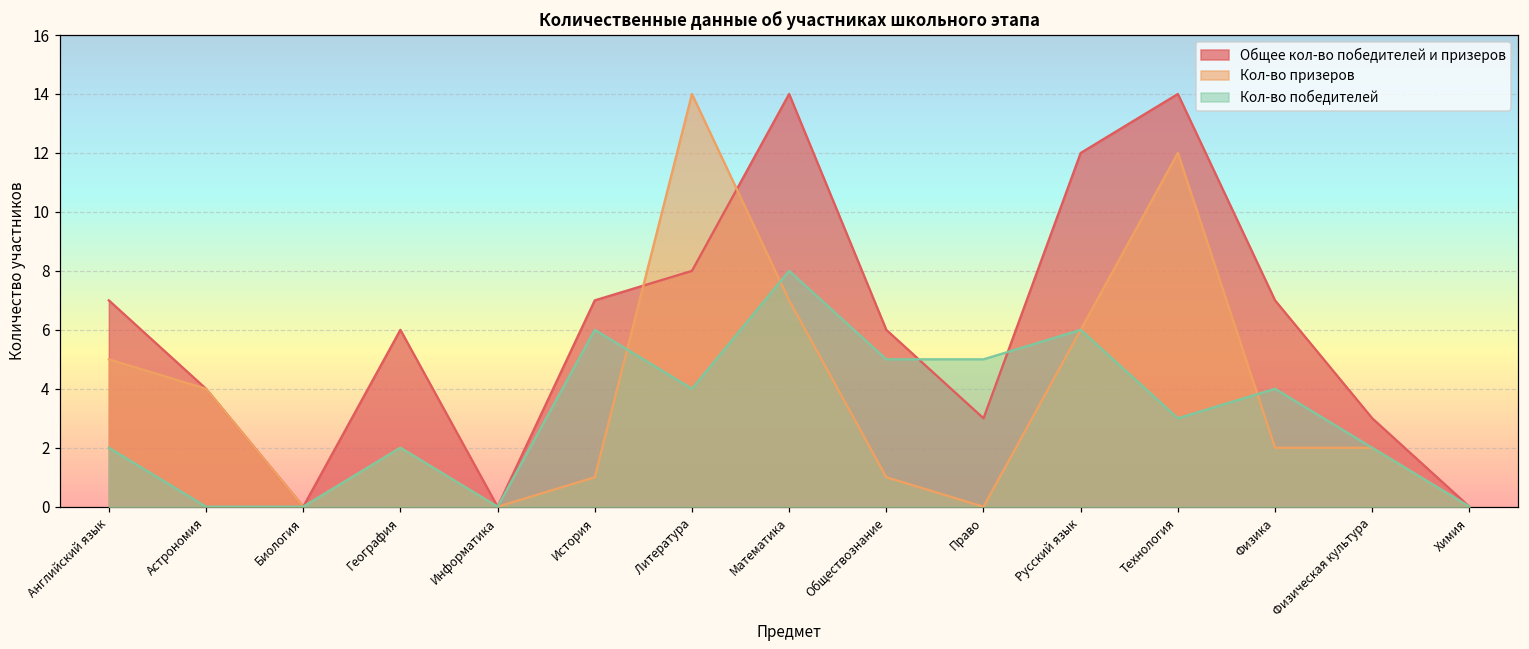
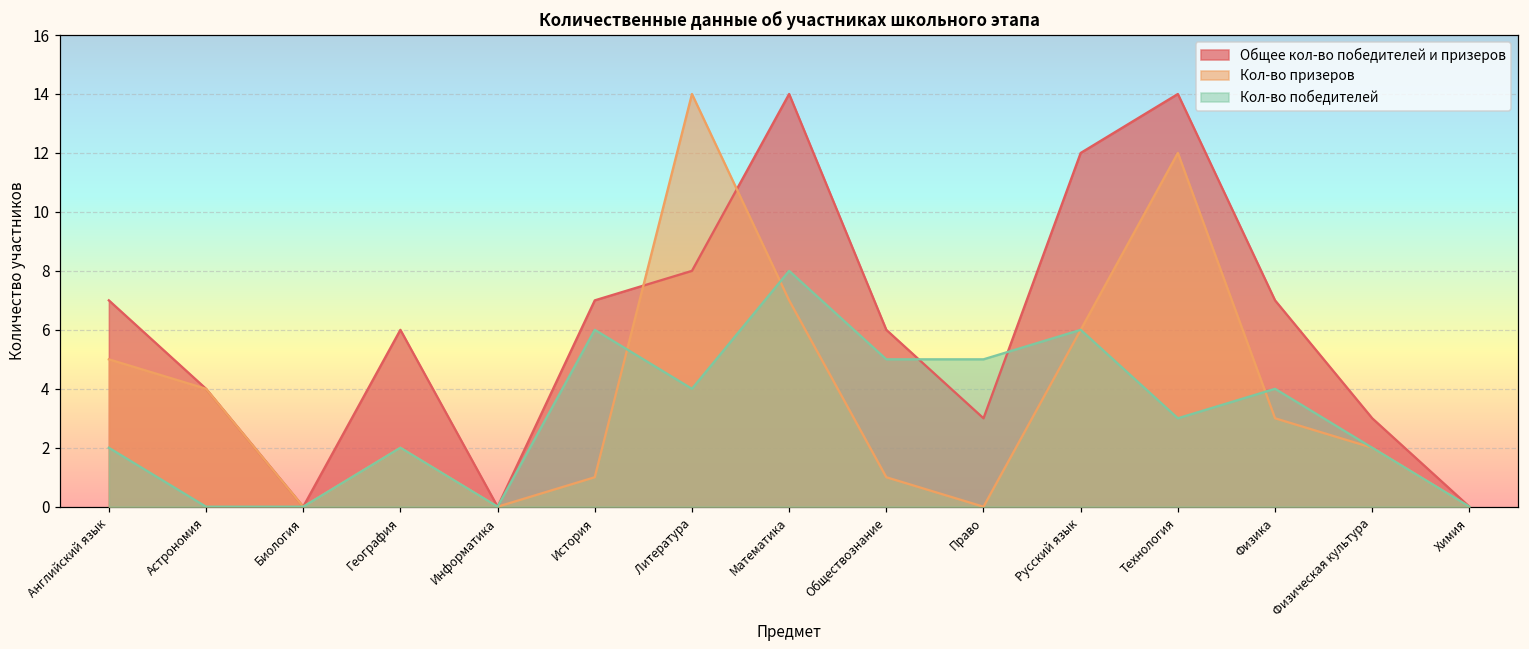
Кол-во призеров, Физика: 2 -> 3
